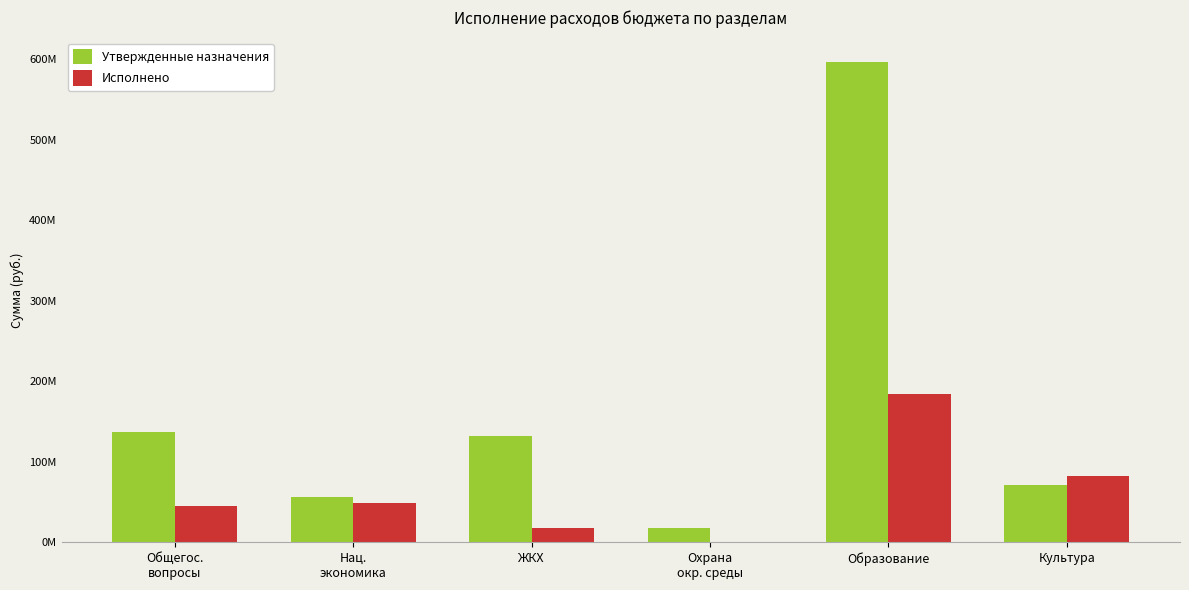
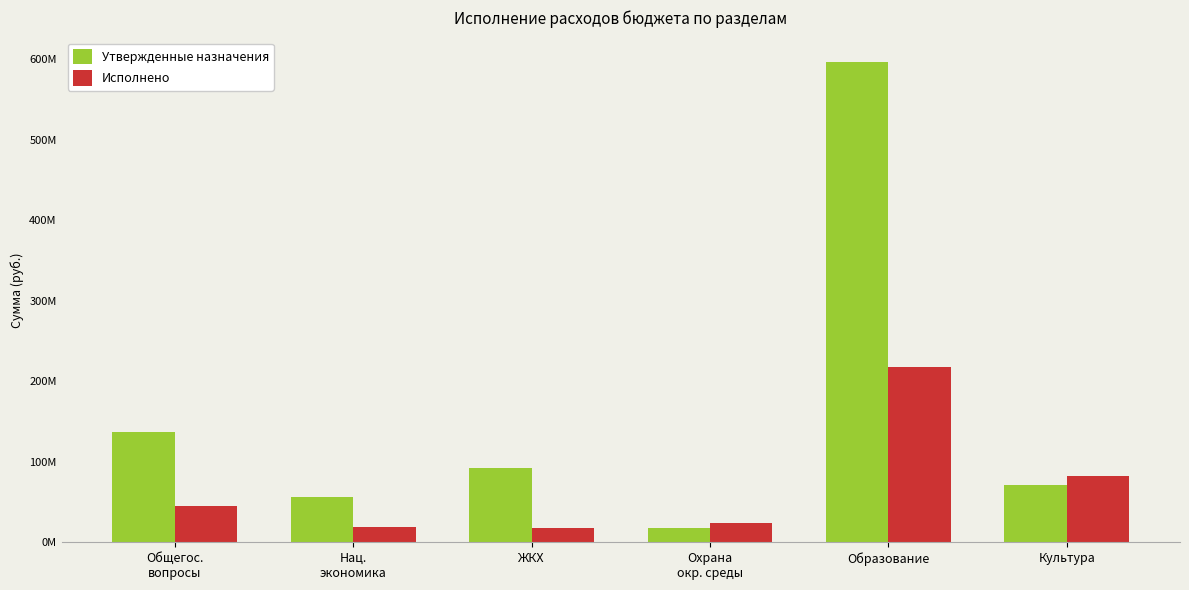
Исполнено, Нац. экономика: 50000000 -> 20000000
Утвержденные назначения, ЖКХ: 130000000 -> 90000000
Исполнено, Охрана окр. среды: 0 -> 20000000
Исполнено, Образование: 180000000 -> 220000000
